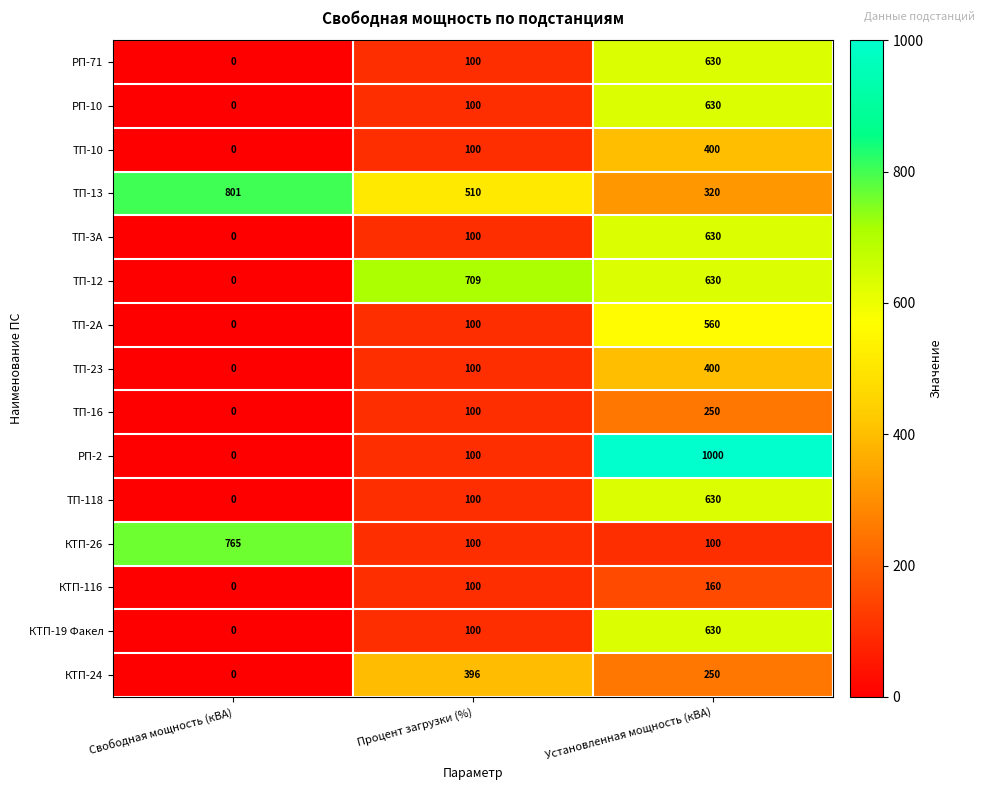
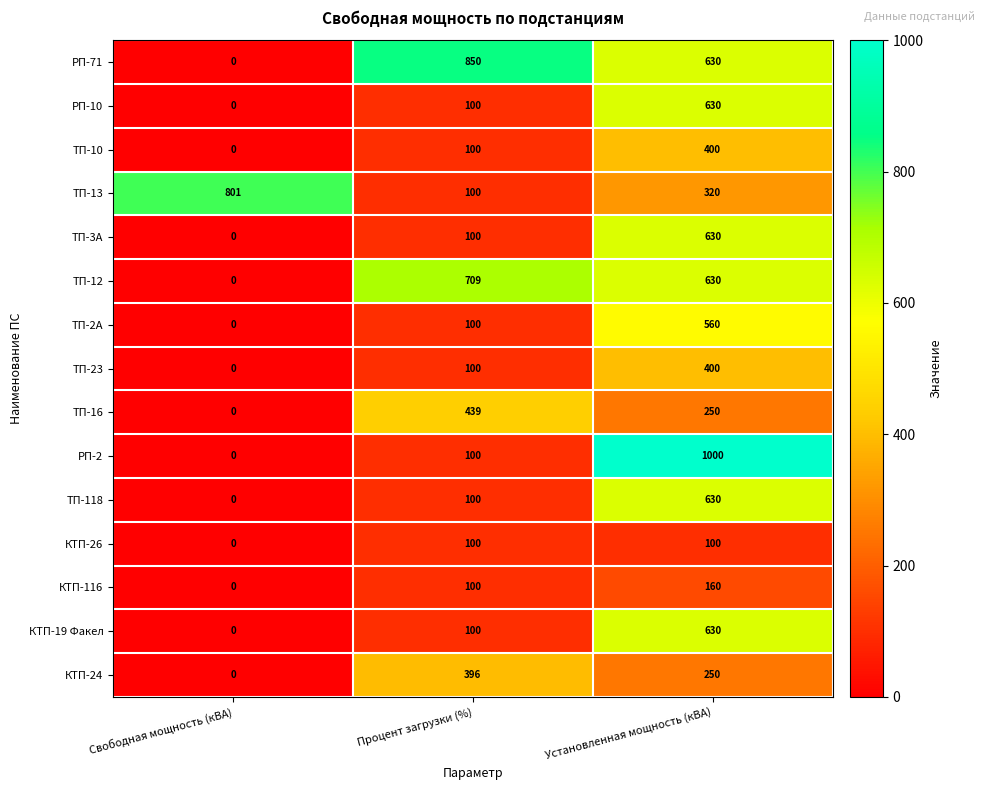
РП-71, Процент загрузки (%): 100 -> 850
ТП-13, Процент загрузки (%): 510 -> 100
ТП-16, Процент загрузки (%): 100 -> 439
КТП-26, Свободная мощность (кВА): 765 -> 0
